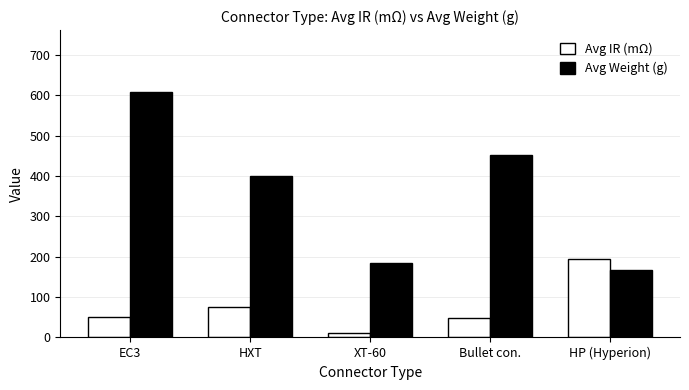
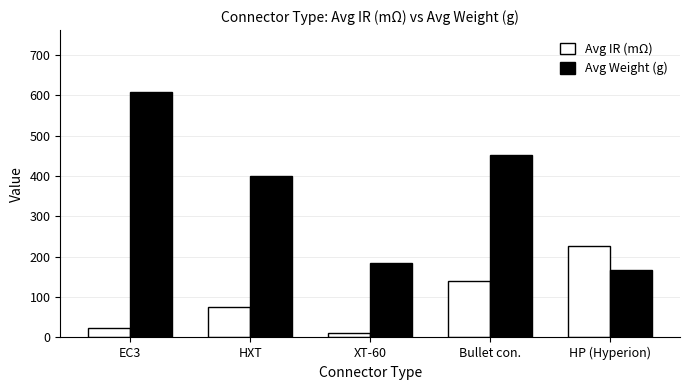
Avg IR (mΩ), EC3: 50 -> 20
Avg IR (mΩ), Bullet con.: 50 -> 140
Avg IR (mΩ), HP (Hyperion): 200 -> 230
